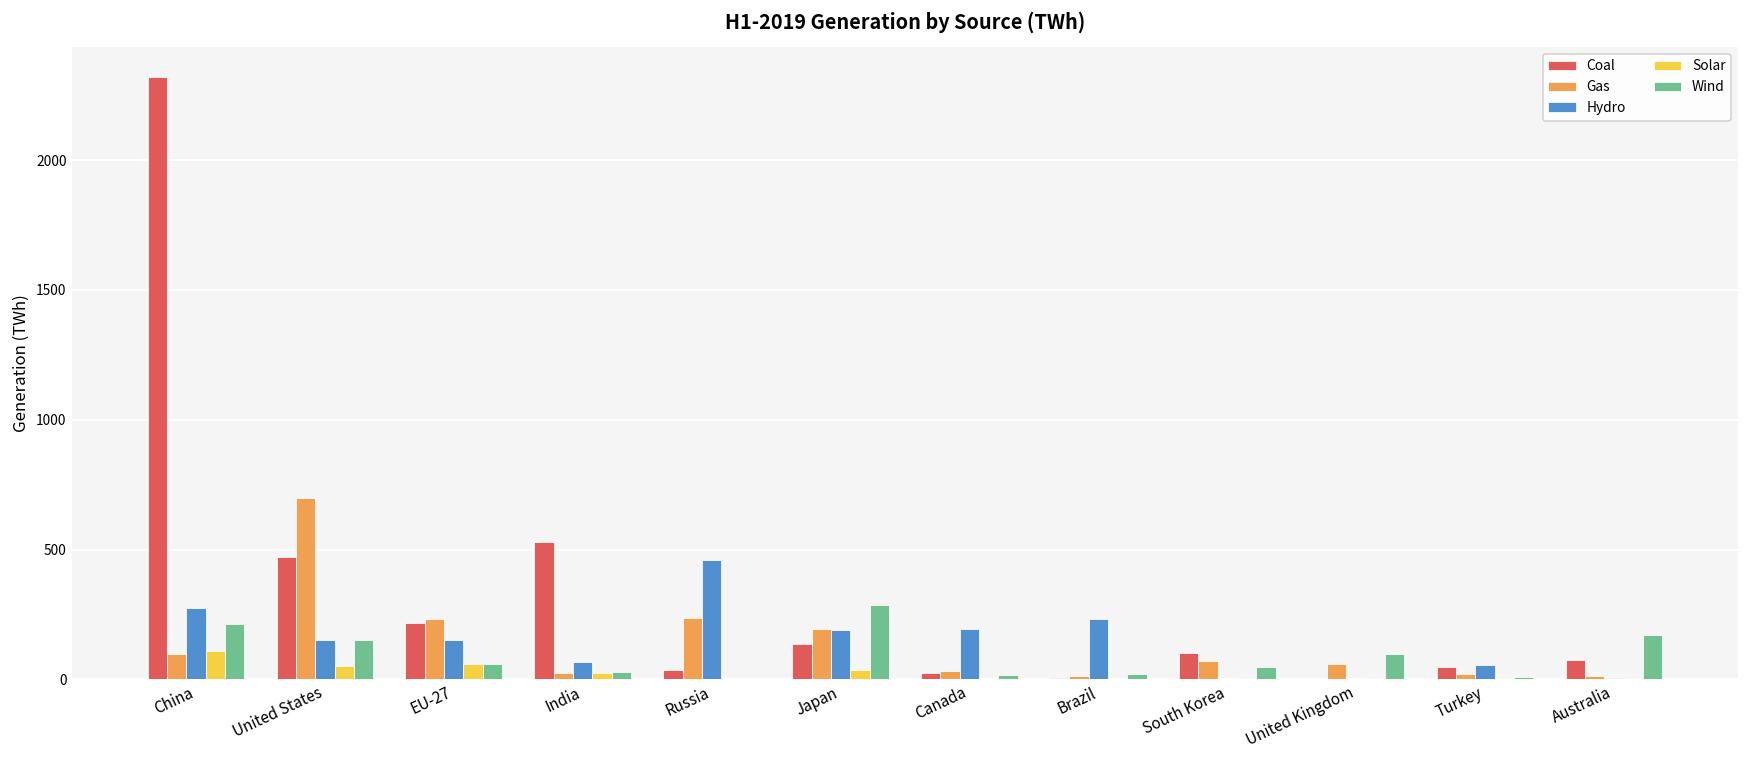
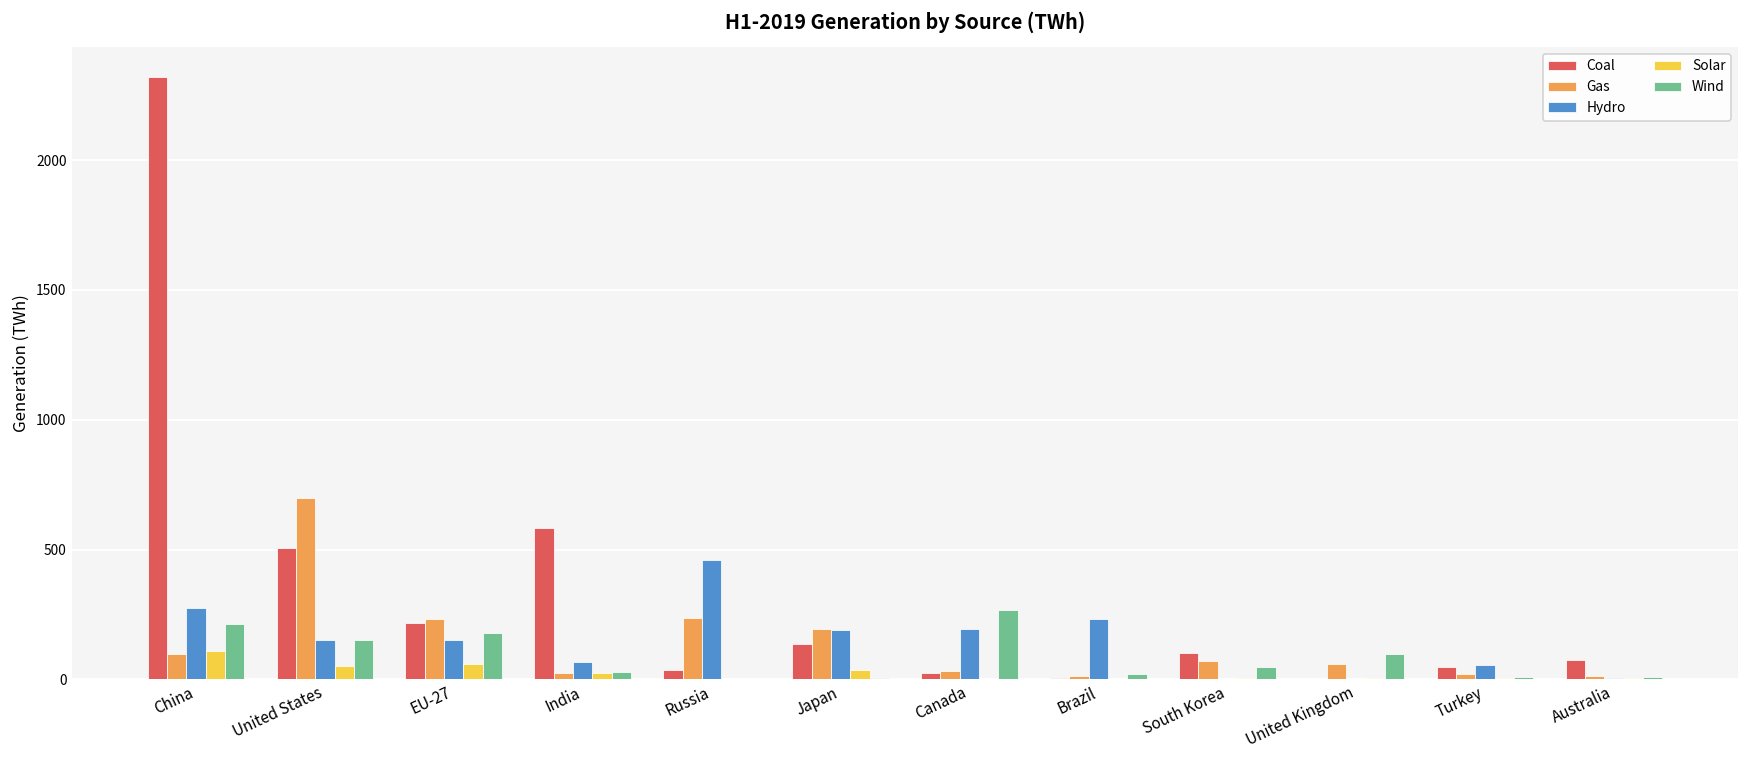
Coal, United States: 470 -> 510
Wind, EU-27: 60 -> 180
Coal, India: 530 -> 580
Wind, Japan: 280 -> 10
Wind, Canada: 20 -> 270
Wind, Australia: 170 -> 10
